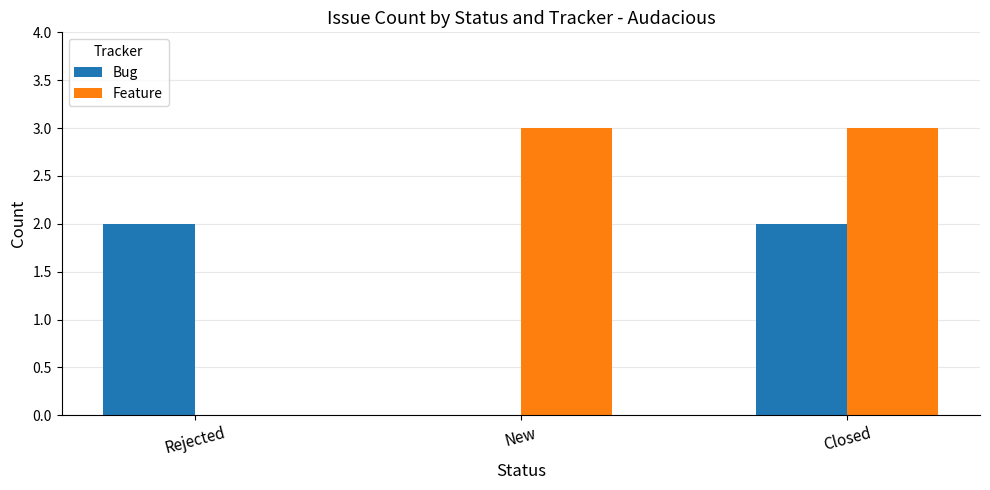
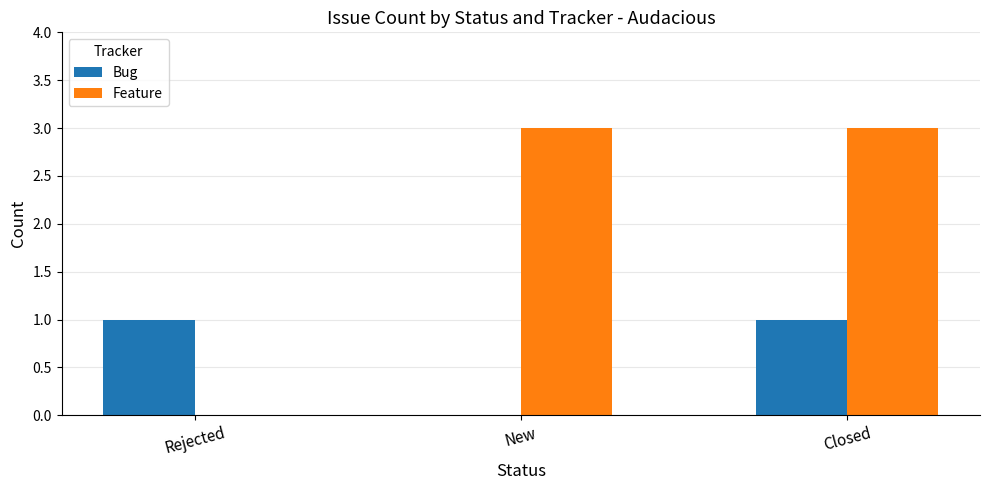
Bug, Rejected: 2 -> 1
Bug, Closed: 2 -> 1
